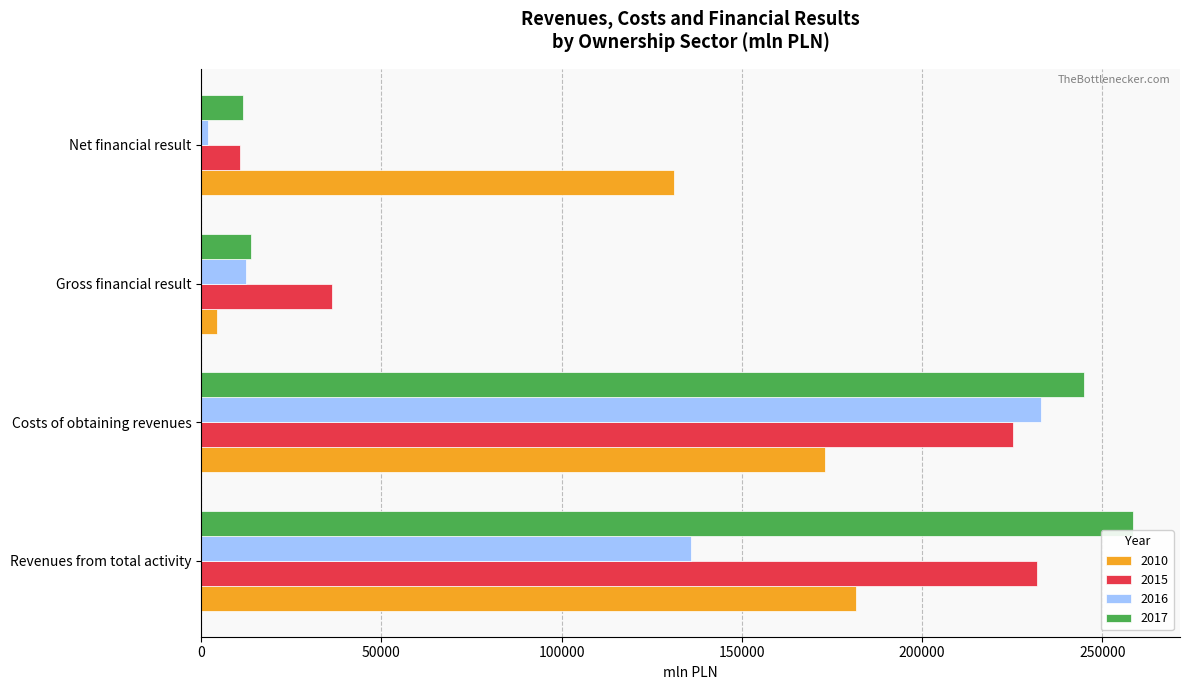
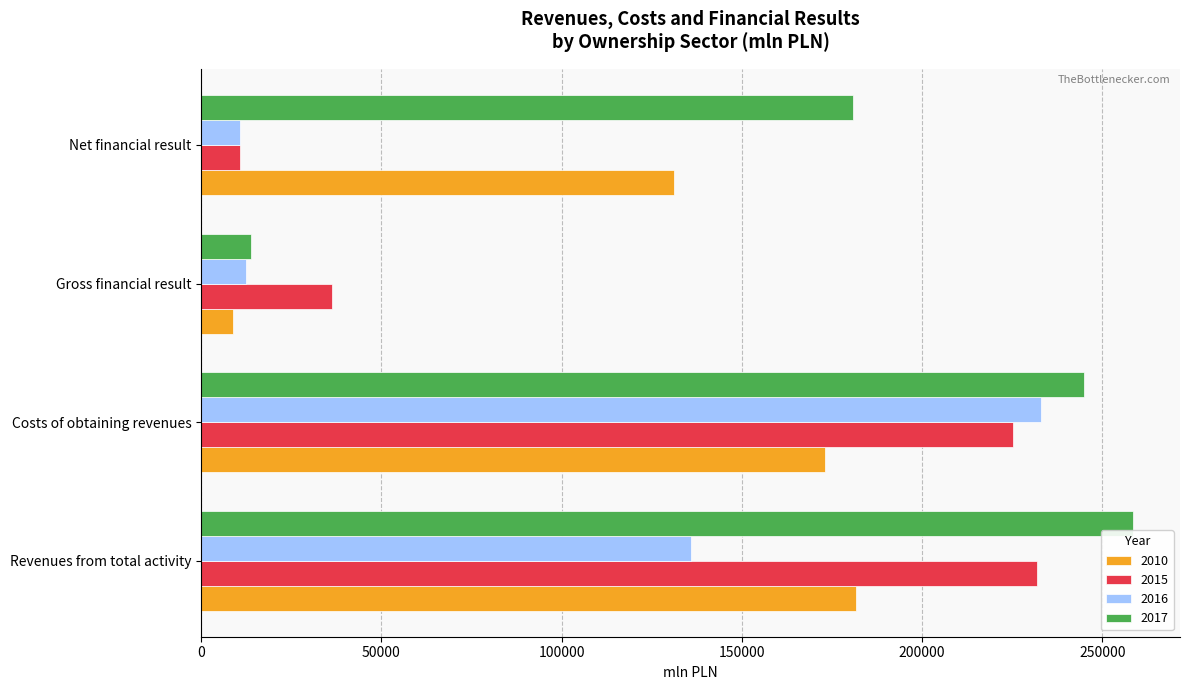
2017, Net financial result: 12000 -> 181000
2016, Net financial result: 2000 -> 11000
2010, Gross financial result: 4000 -> 9000
